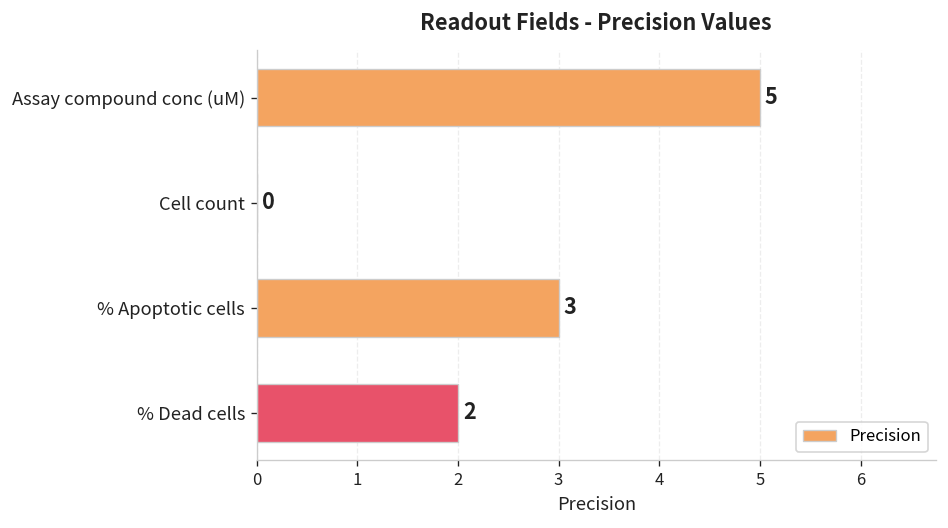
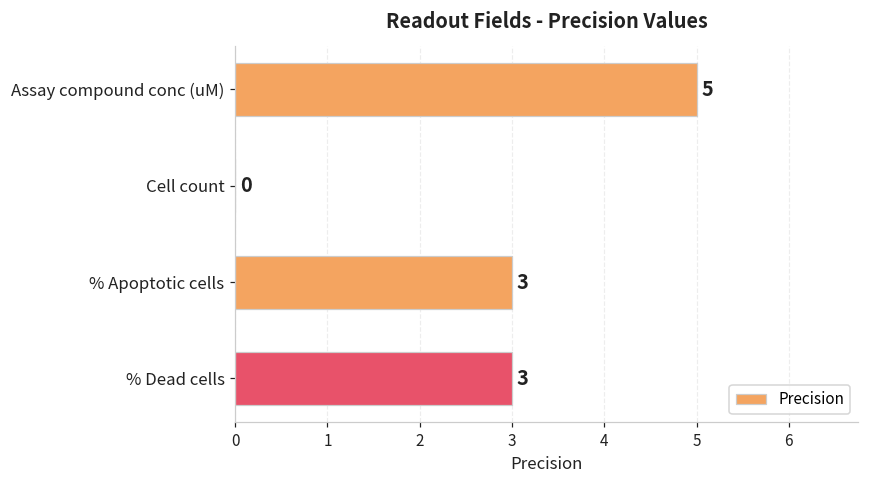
% Dead cells: 2 -> 3
